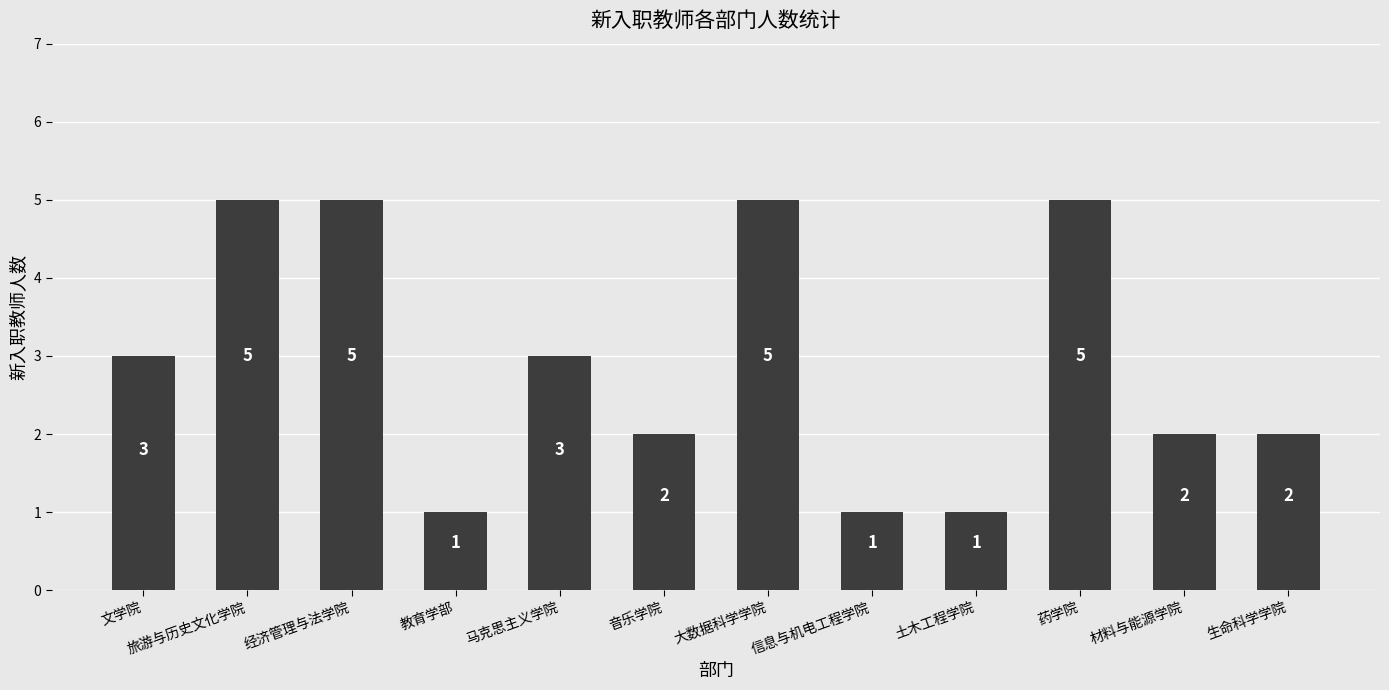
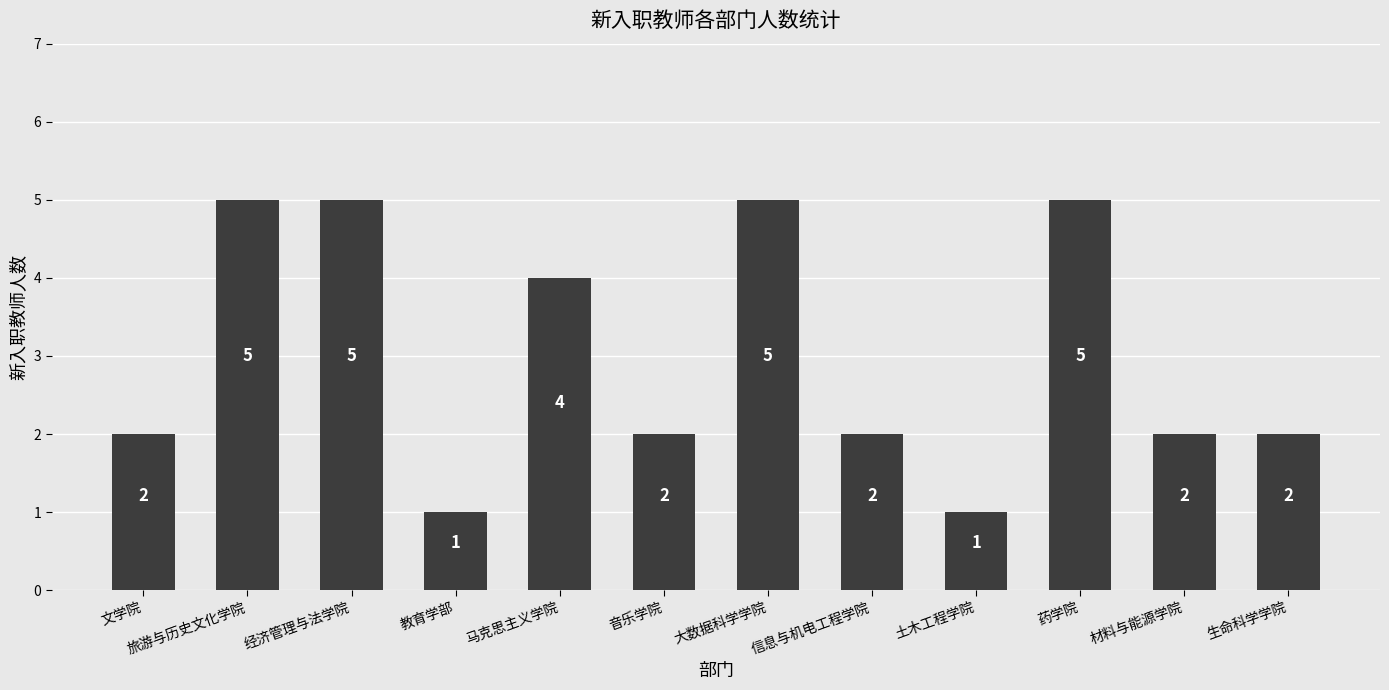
文学院: 3 -> 2
马克思主义学院: 3 -> 4
信息与机电工程学院: 1 -> 2
